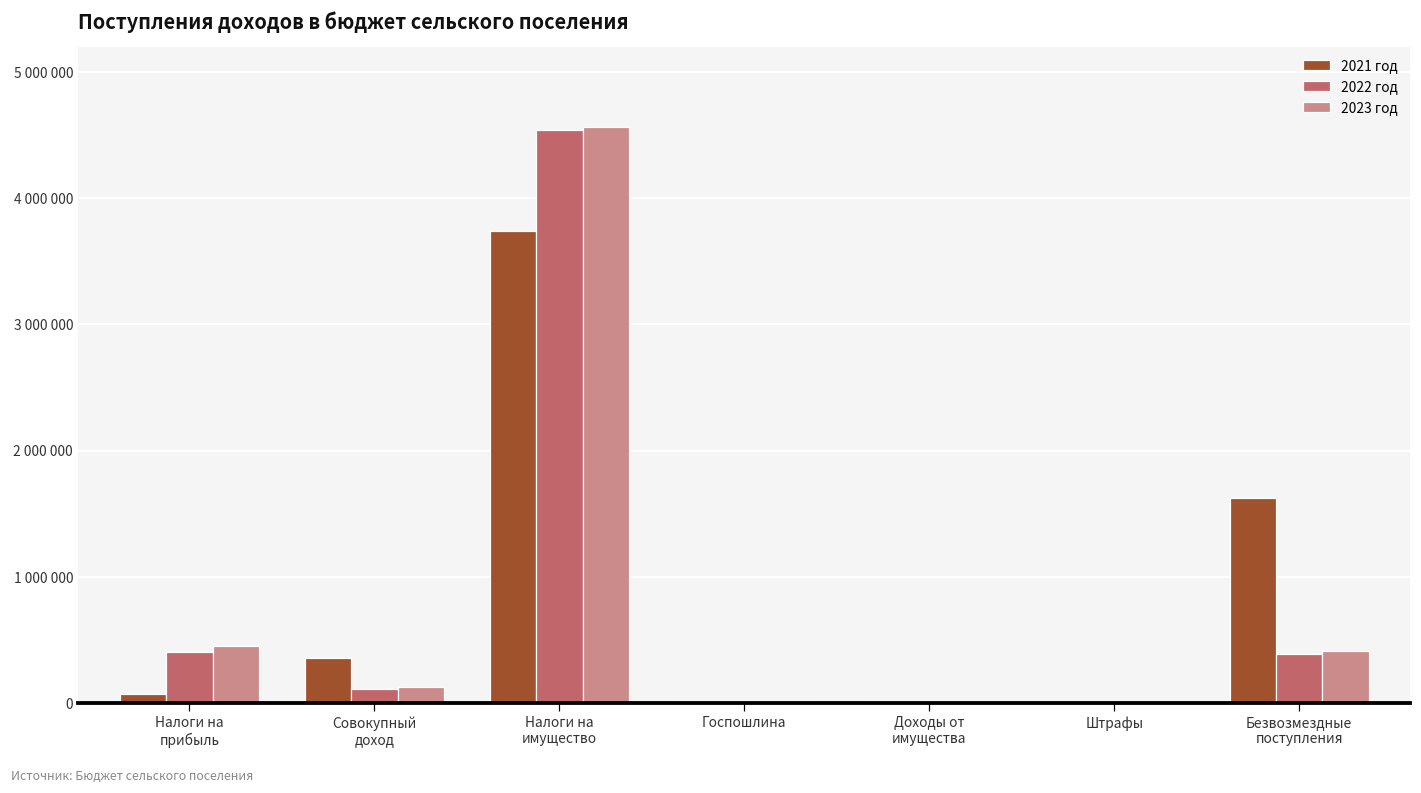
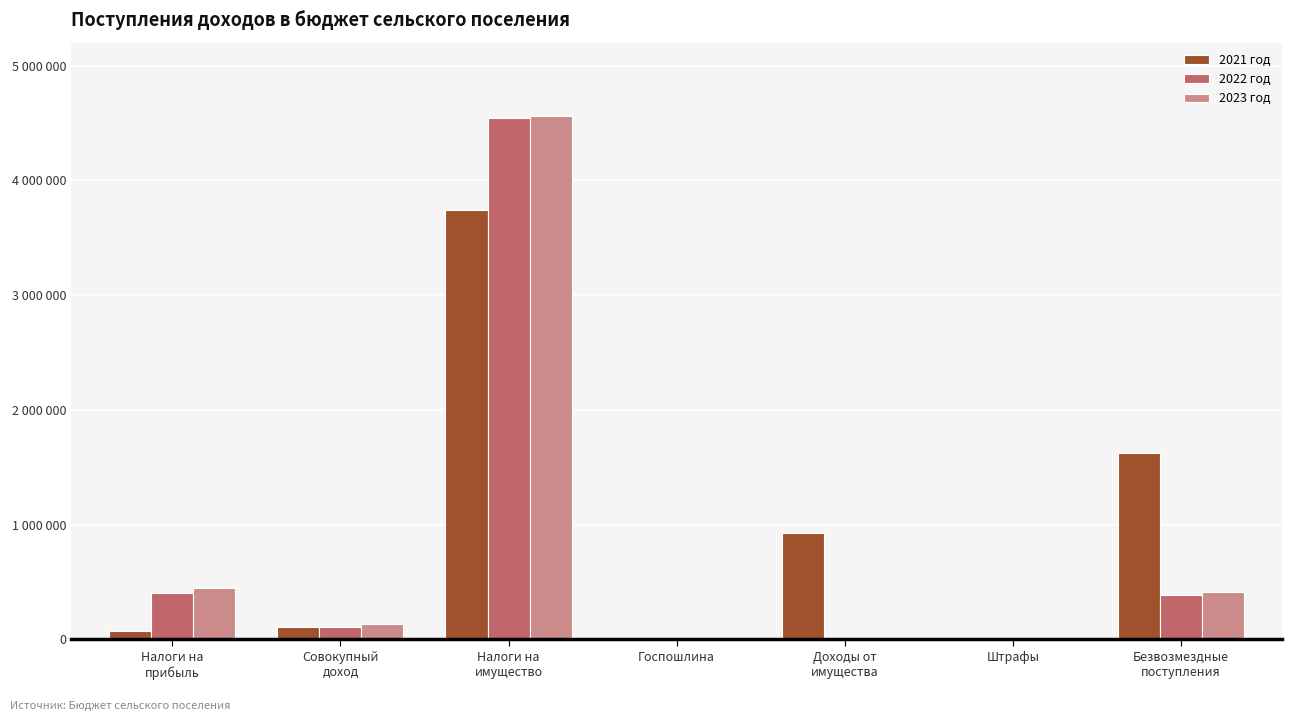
2021 год, Совокупный доход: 350000 -> 110000
2021 год, Доходы от имущества: 10000 -> 930000
